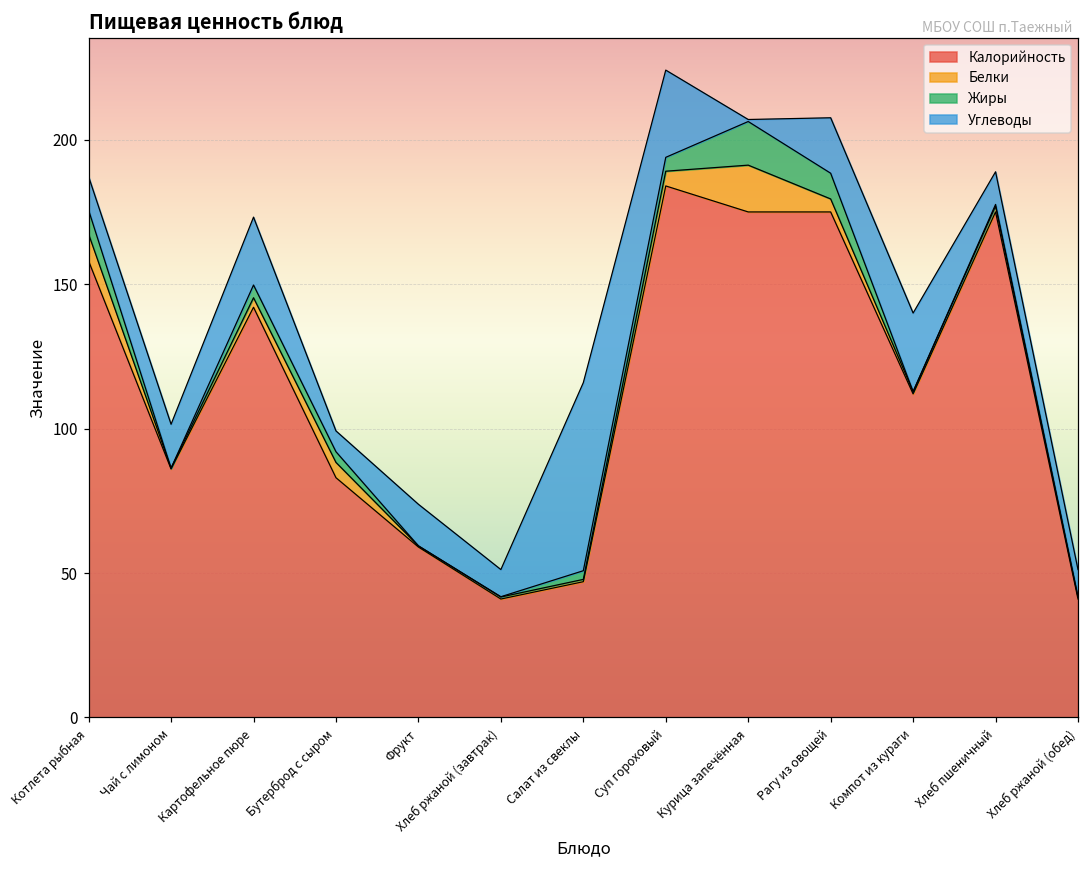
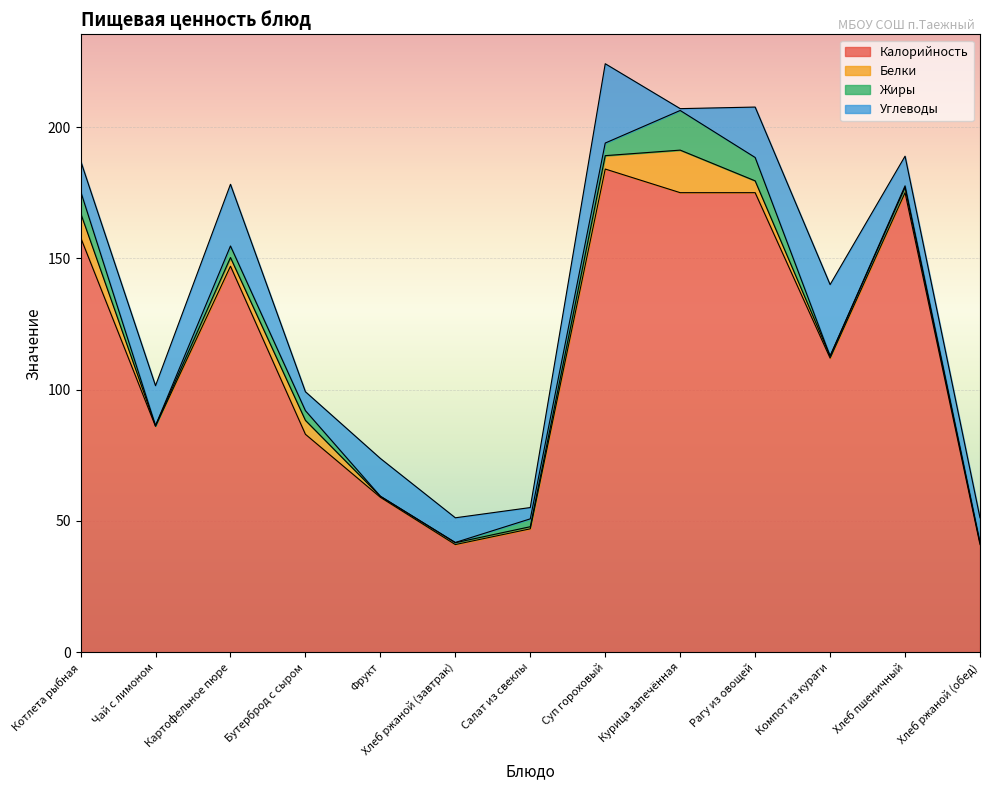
Калорийность, Картофельное пюре: 142 -> 147
Углеводы, Салат из свеклы: 65 -> 4
